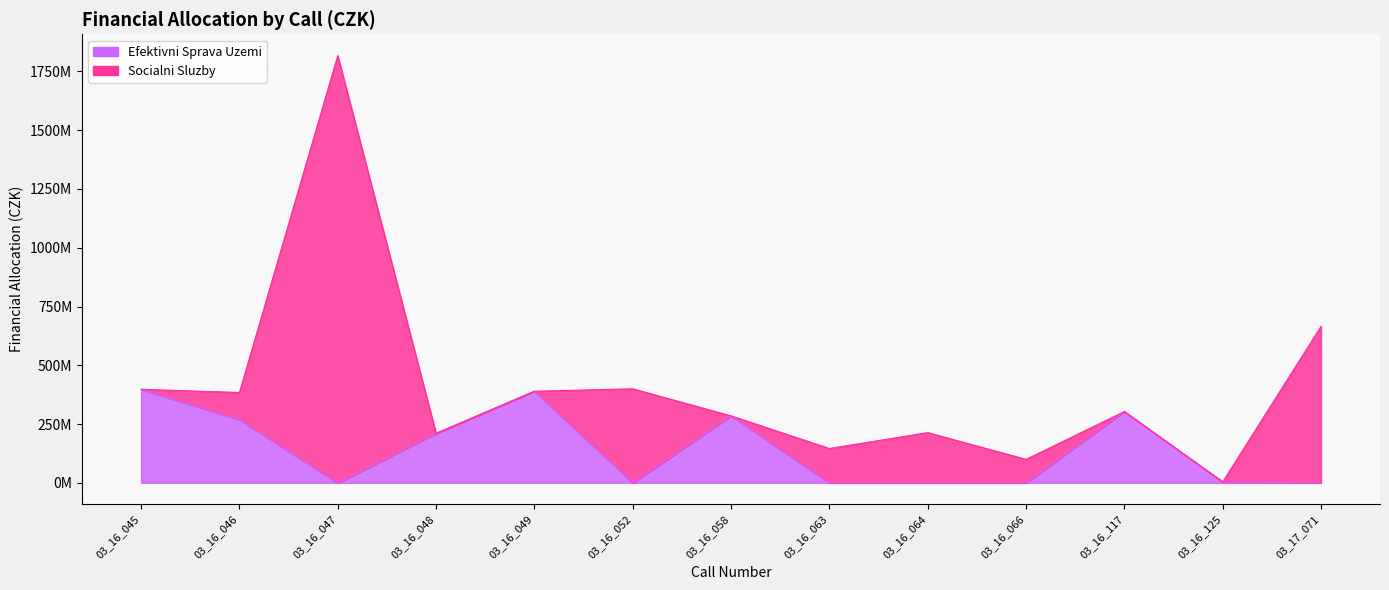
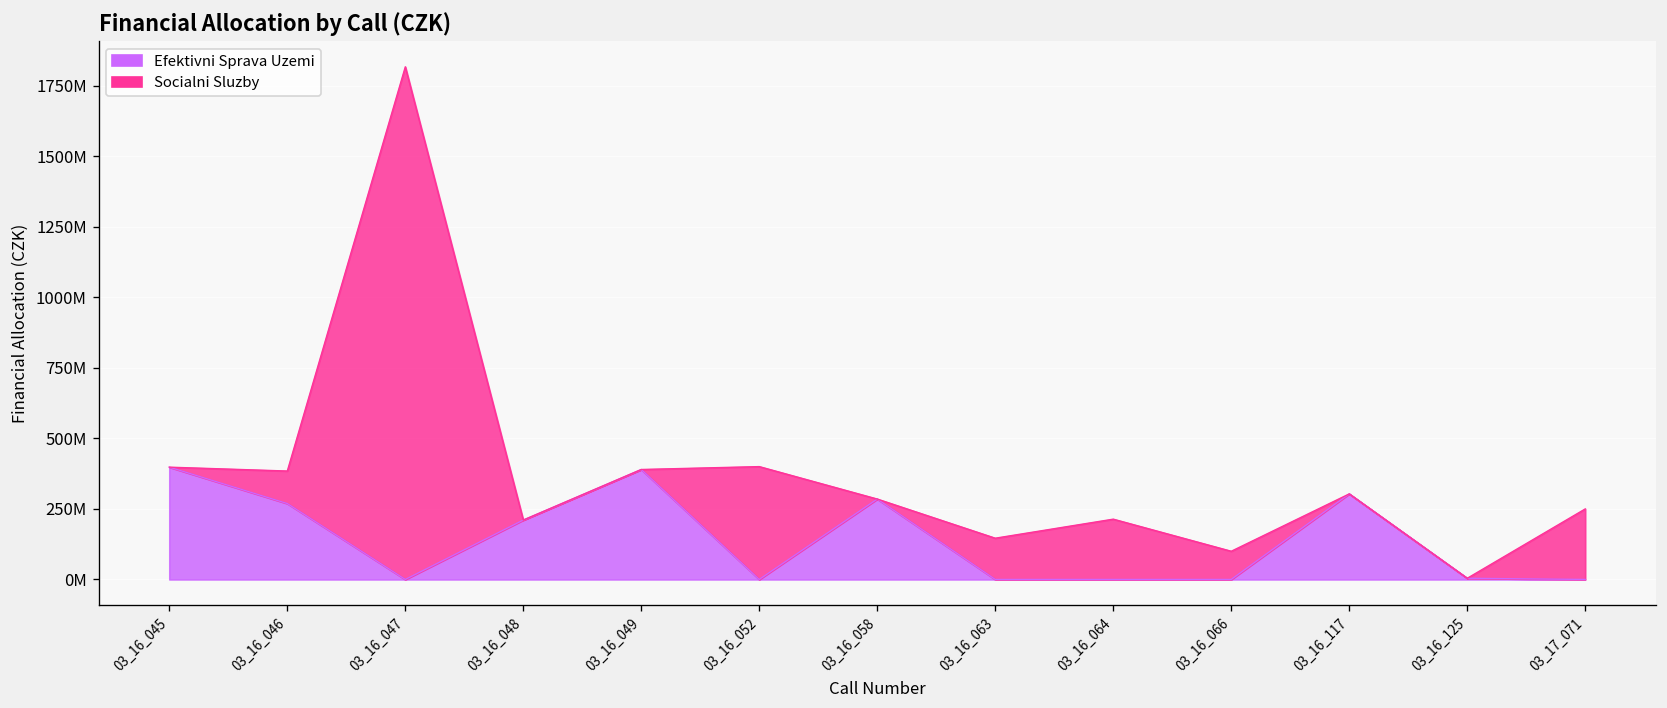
Socialni Sluzby, 03_17_071: 670000000 -> 250000000
